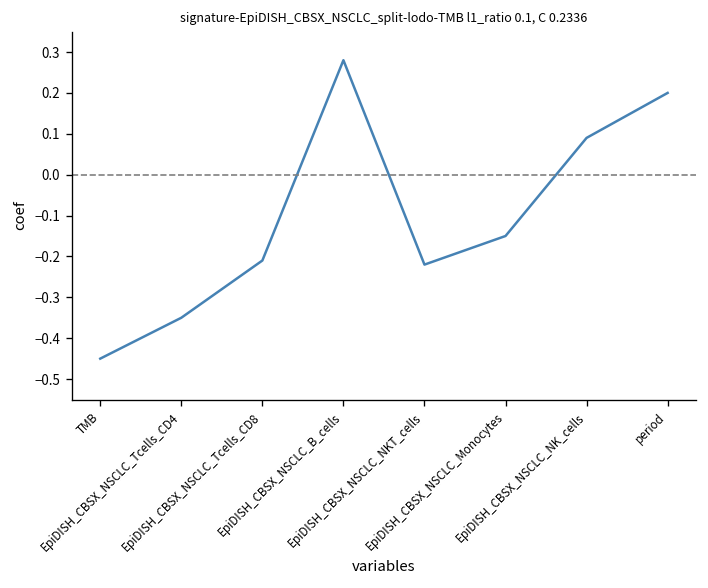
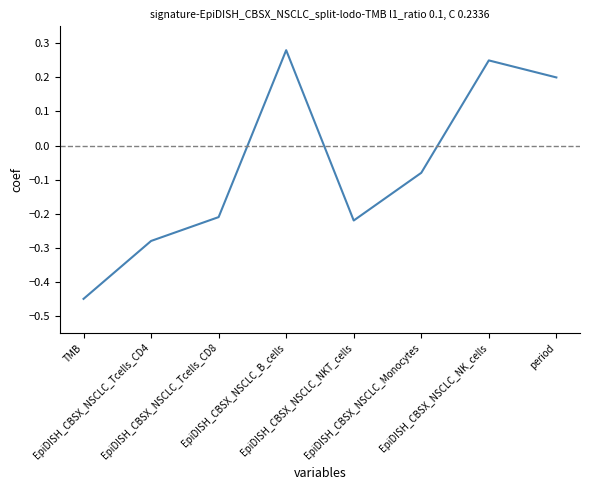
EpiDISH_CBSX_NSCLC_Tcells_CD4: -0.35 -> -0.28
EpiDISH_CBSX_NSCLC_Monocytes: -0.15 -> -0.08
EpiDISH_CBSX_NSCLC_NK_cells: 0.09 -> 0.25
